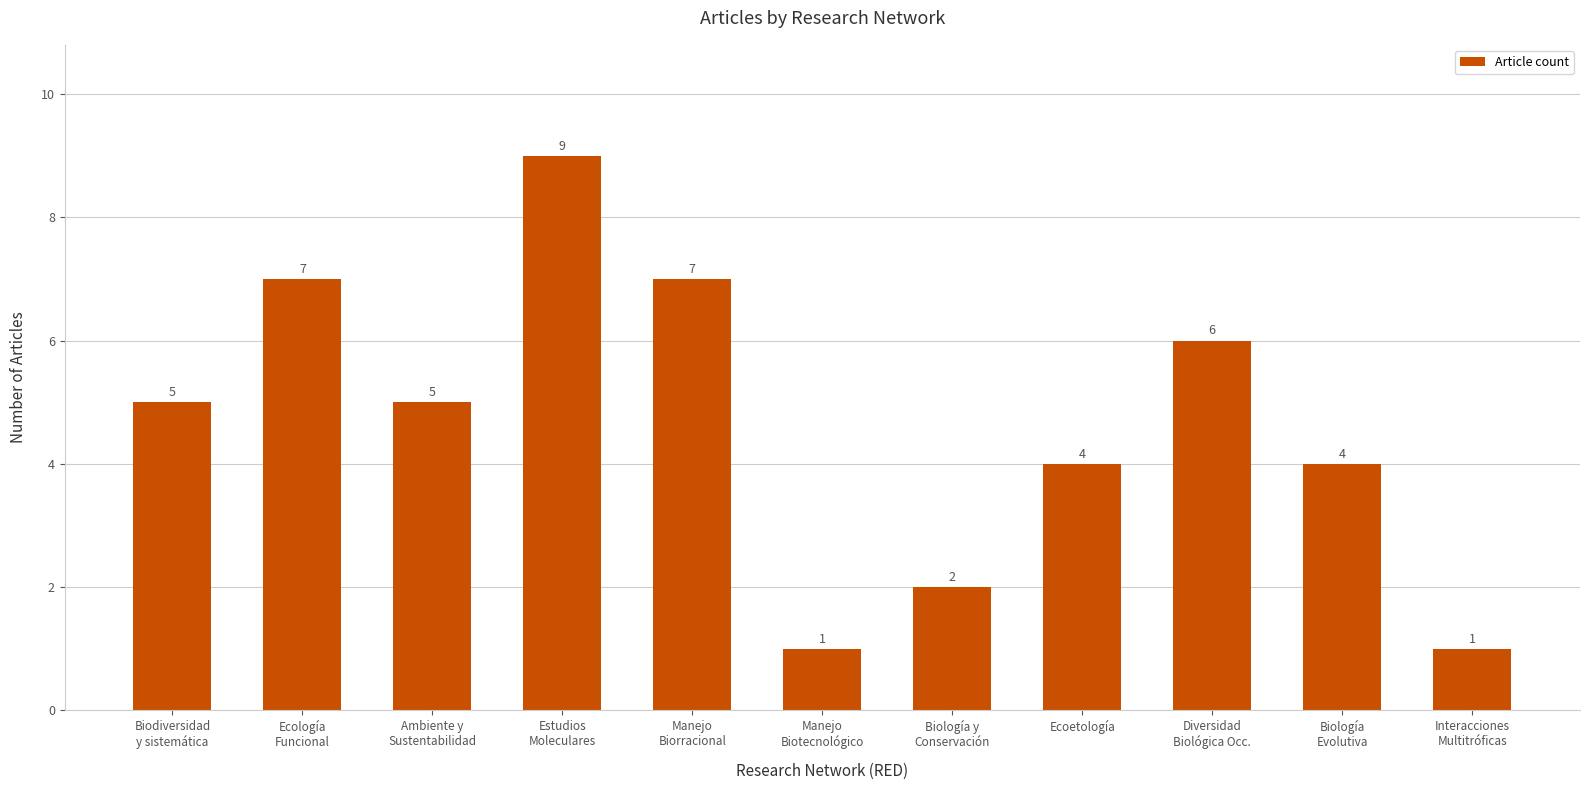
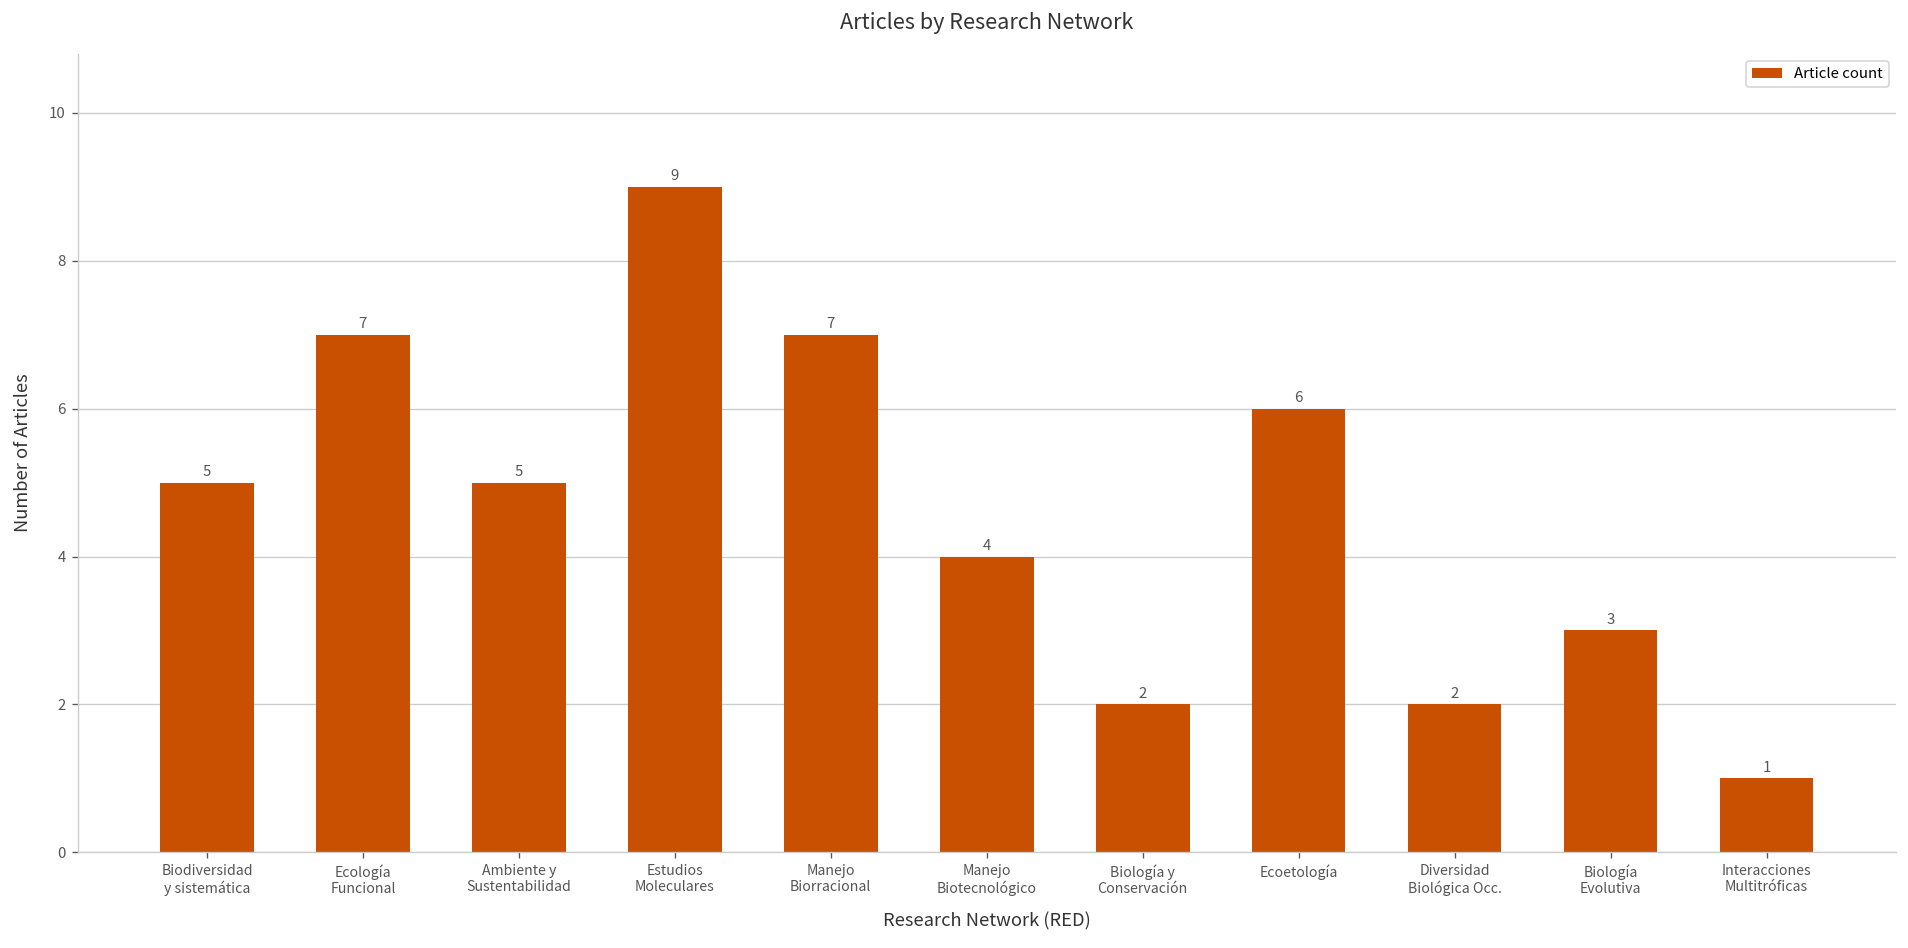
Manejo Biotecnológico: 1 -> 4
Ecoetología: 4 -> 6
Diversidad Biológica Occ.: 6 -> 2
Biología Evolutiva: 4 -> 3
